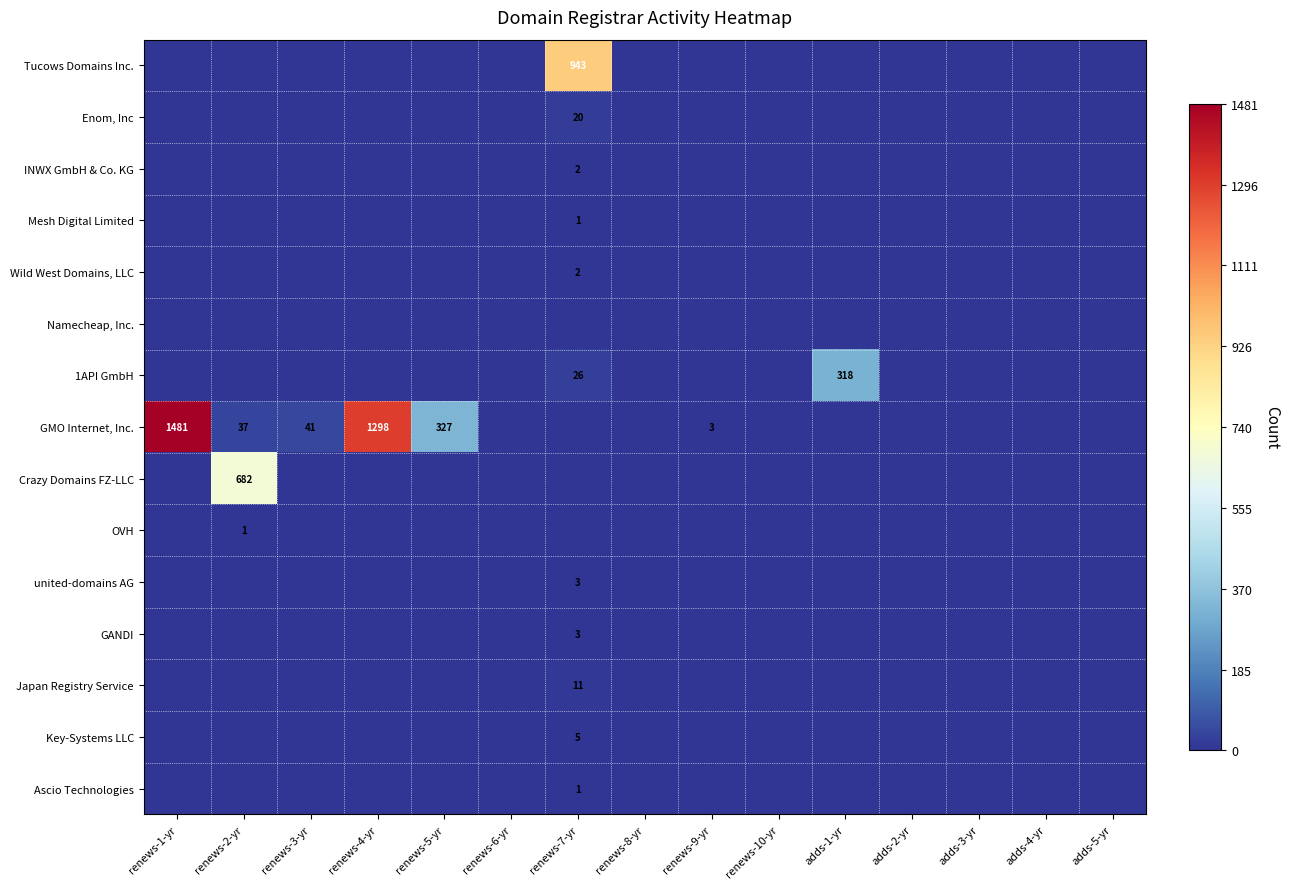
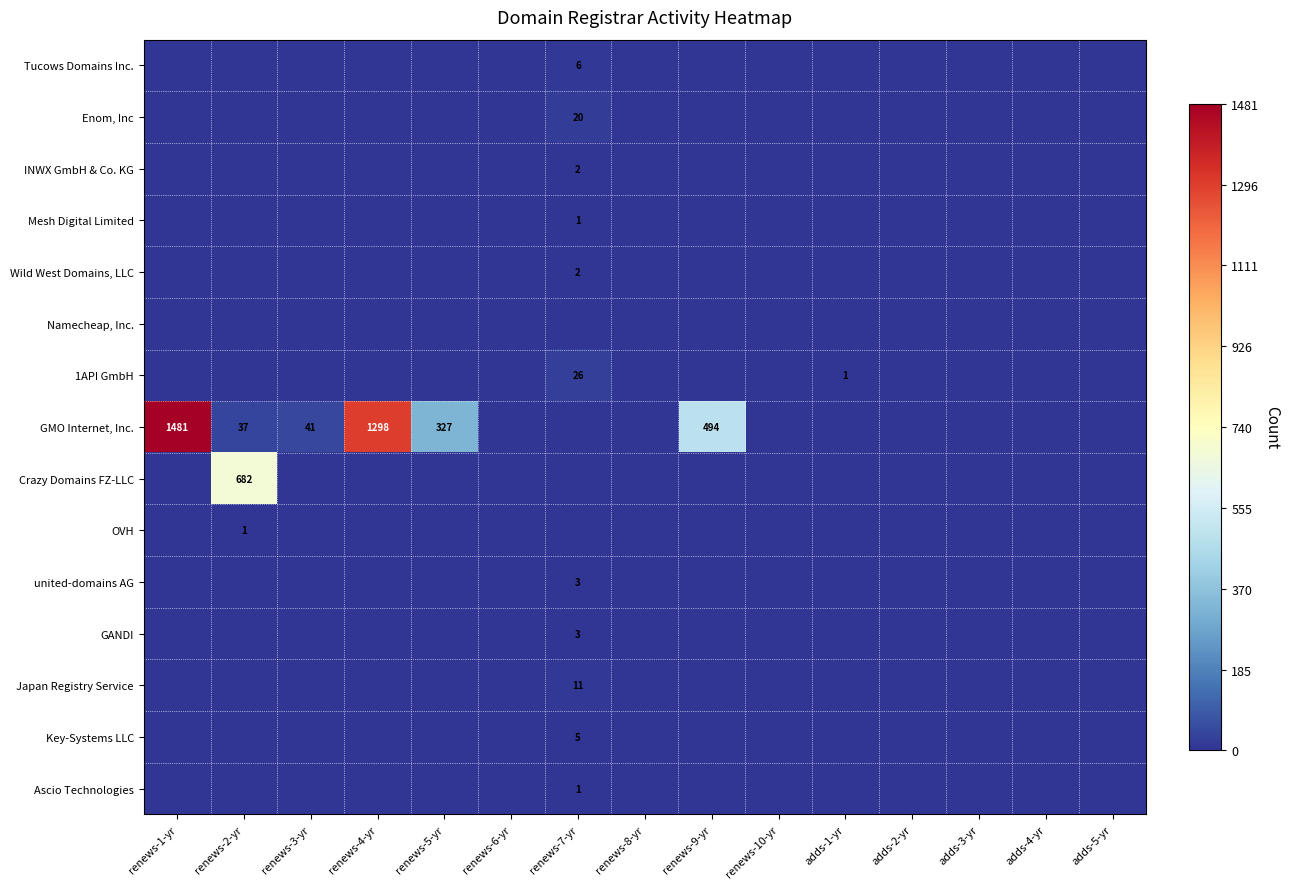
Tucows Domains Inc., renews-7-yr: 943 -> 6
1API GmbH, adds-1-yr: 318 -> 1
GMO Internet, Inc., renews-9-yr: 3 -> 494
